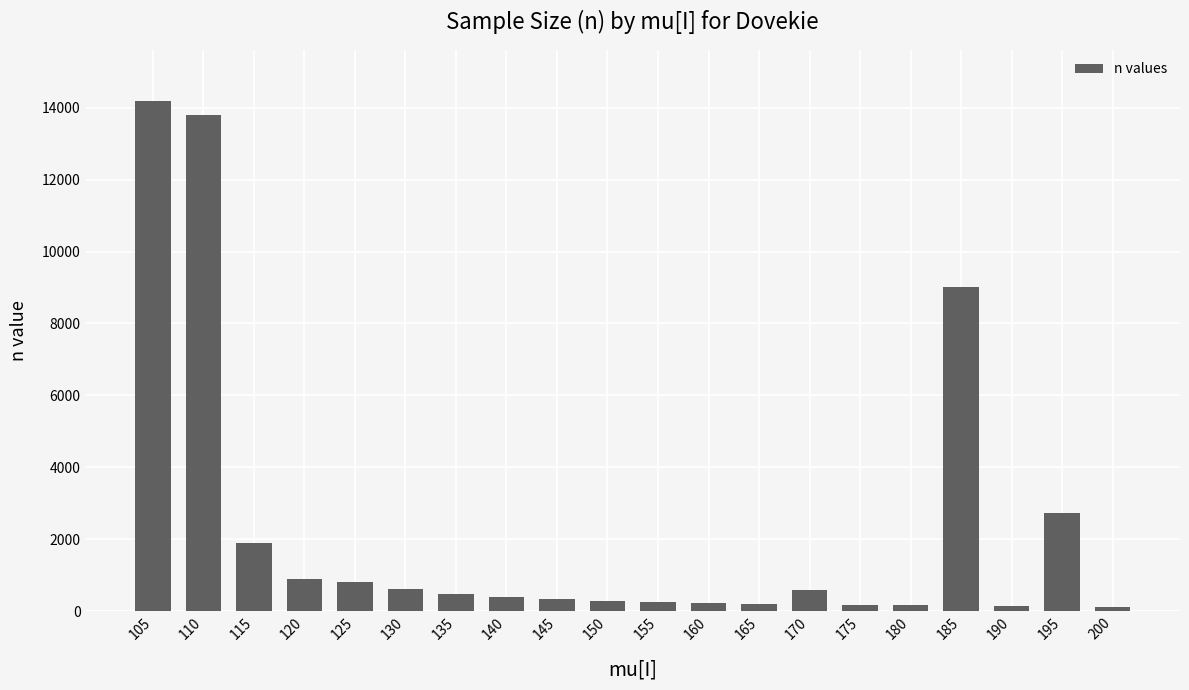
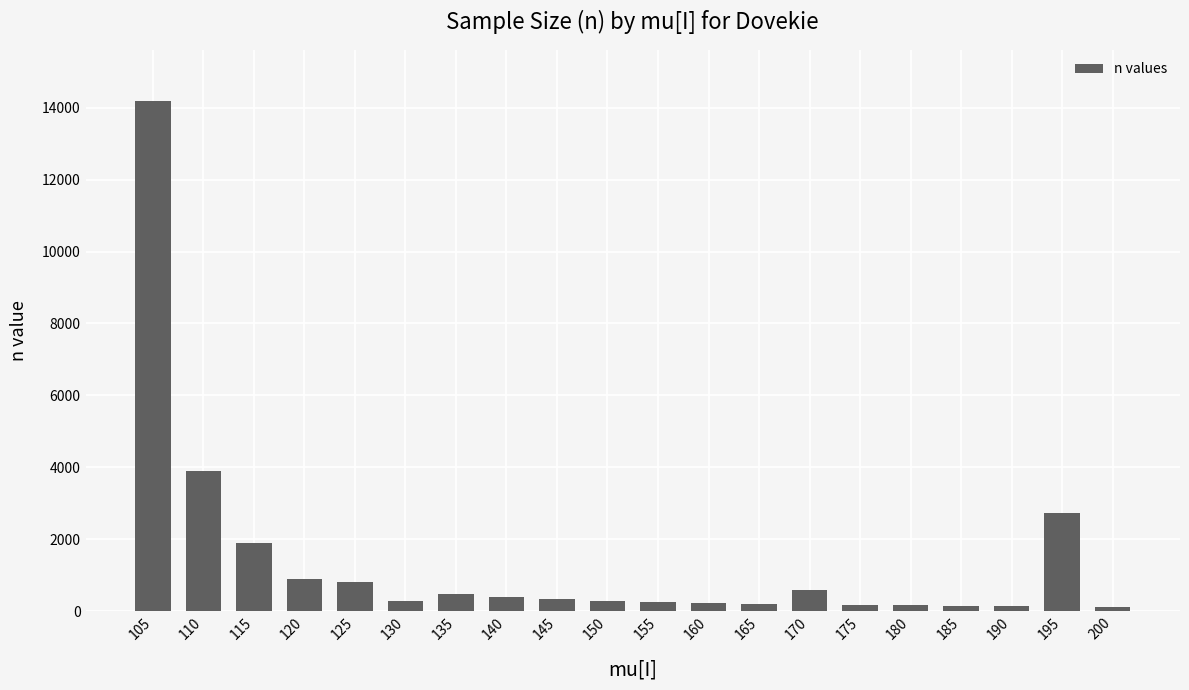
110: 13800 -> 3900
130: 600 -> 300
185: 9000 -> 200
